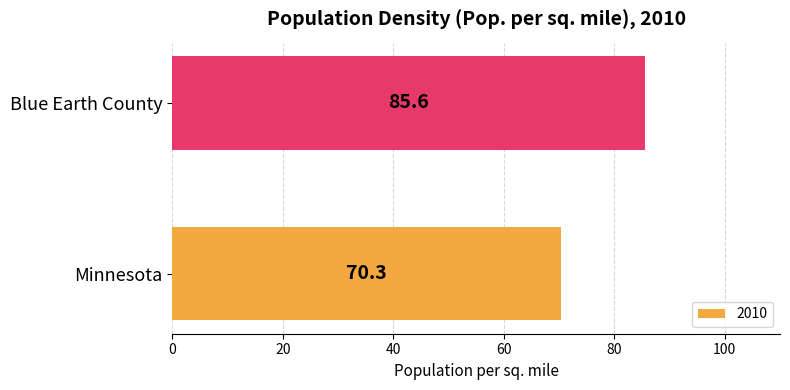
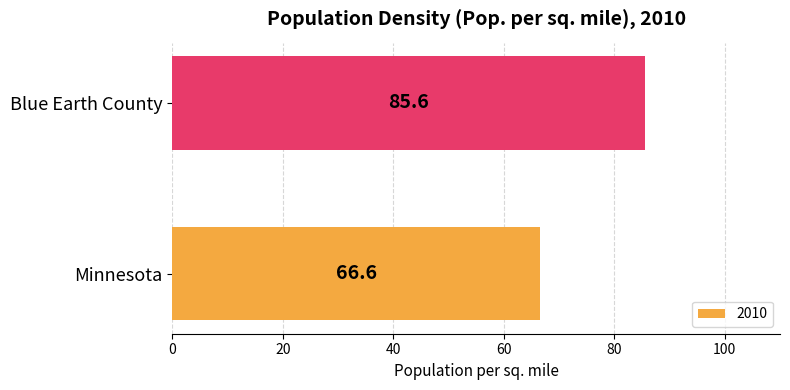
Minnesota: 70.3 -> 66.6
